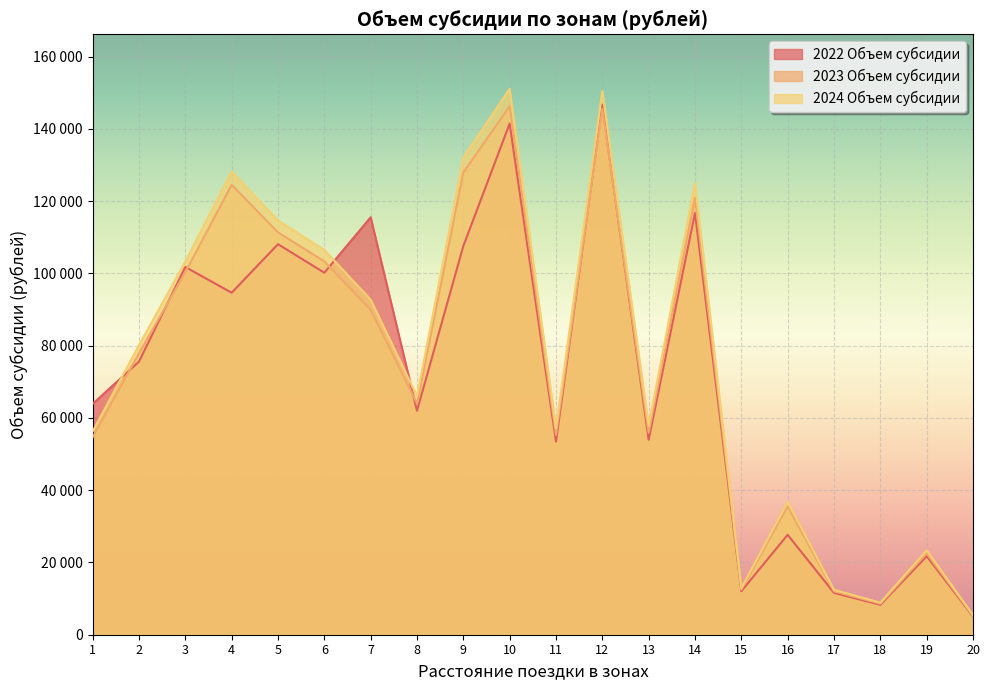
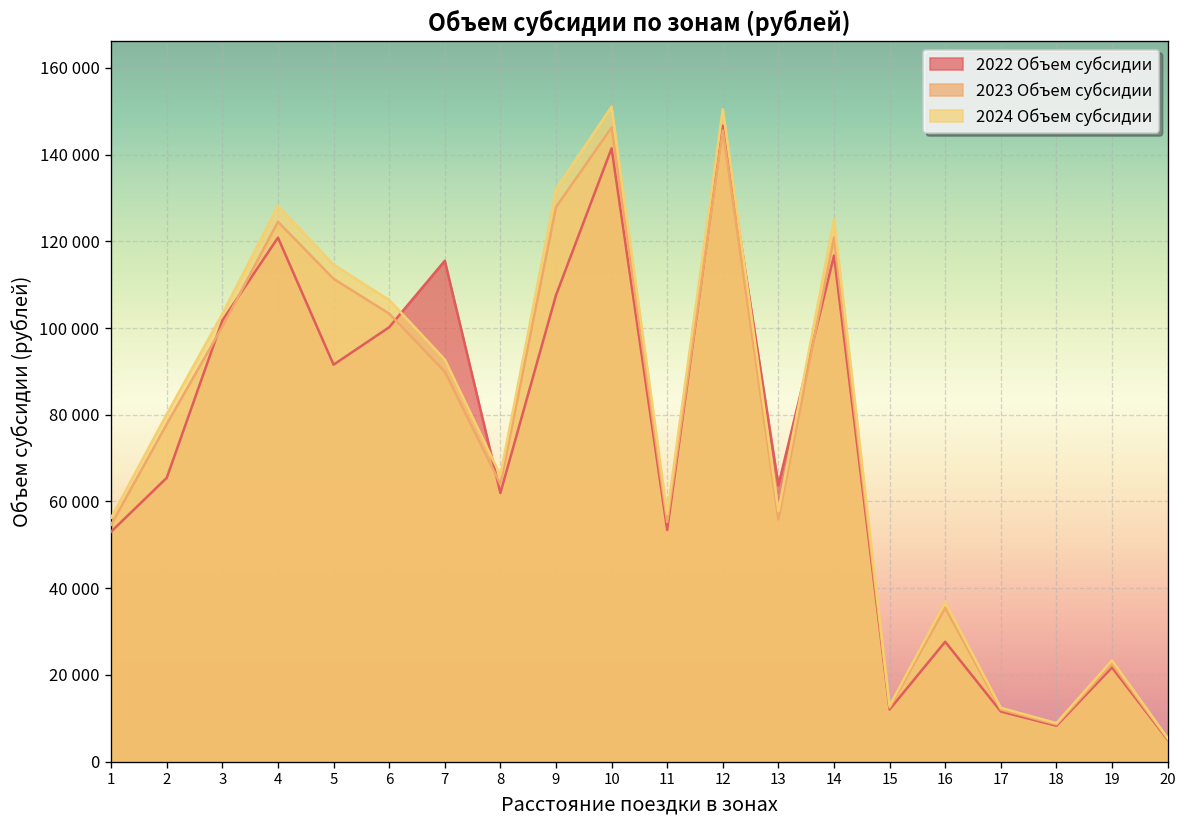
2022 Объем субсидии, 1: 64000 -> 53000
2022 Объем субсидии, 2: 76000 -> 65000
2022 Объем субсидии, 4: 95000 -> 121000
2022 Объем субсидии, 5: 108000 -> 92000
2022 Объем субсидии, 13: 54000 -> 64000
